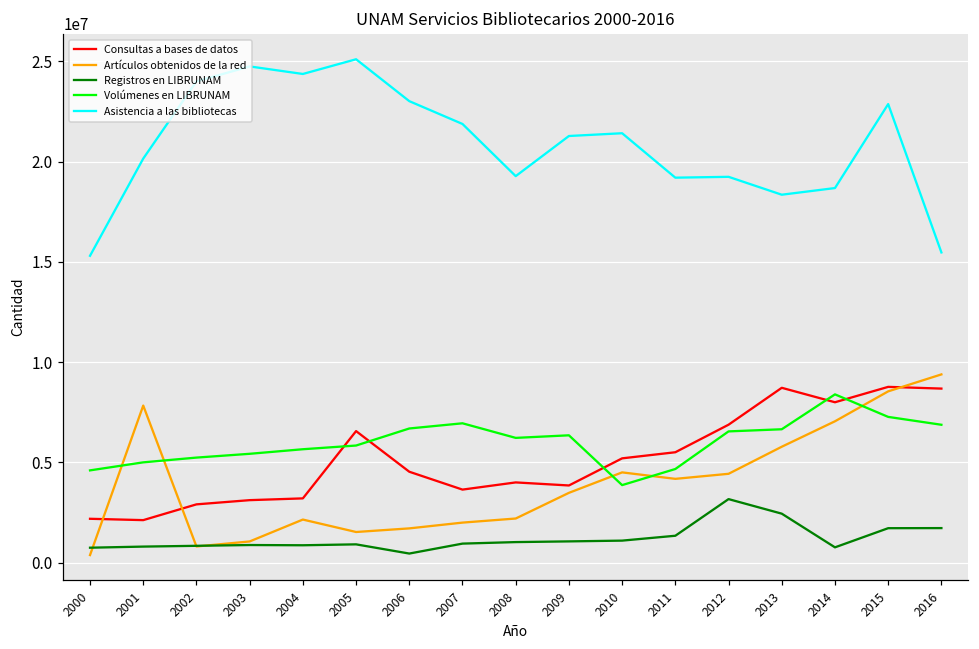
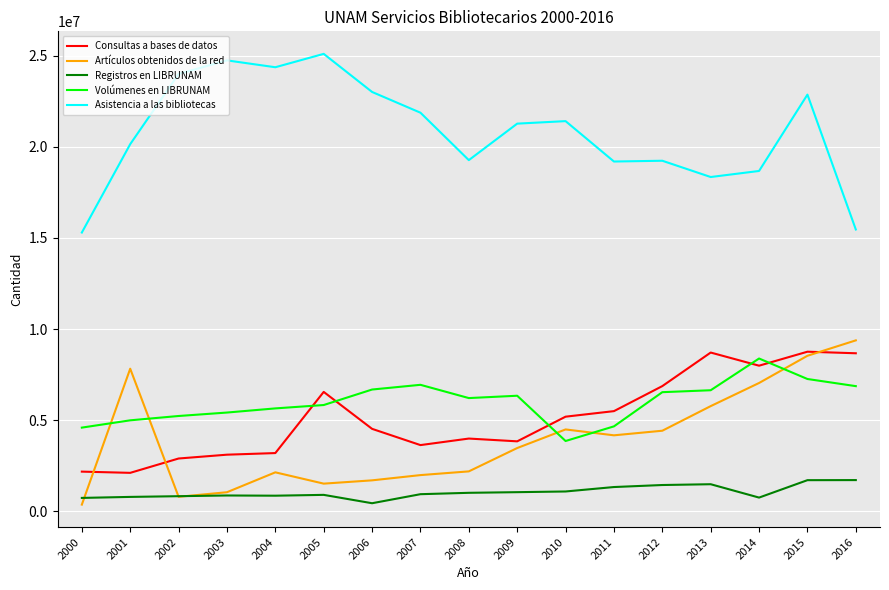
Registros en LIBRUNAM, 2012: 3200000 -> 1500000
Registros en LIBRUNAM, 2013: 2400000 -> 1500000
